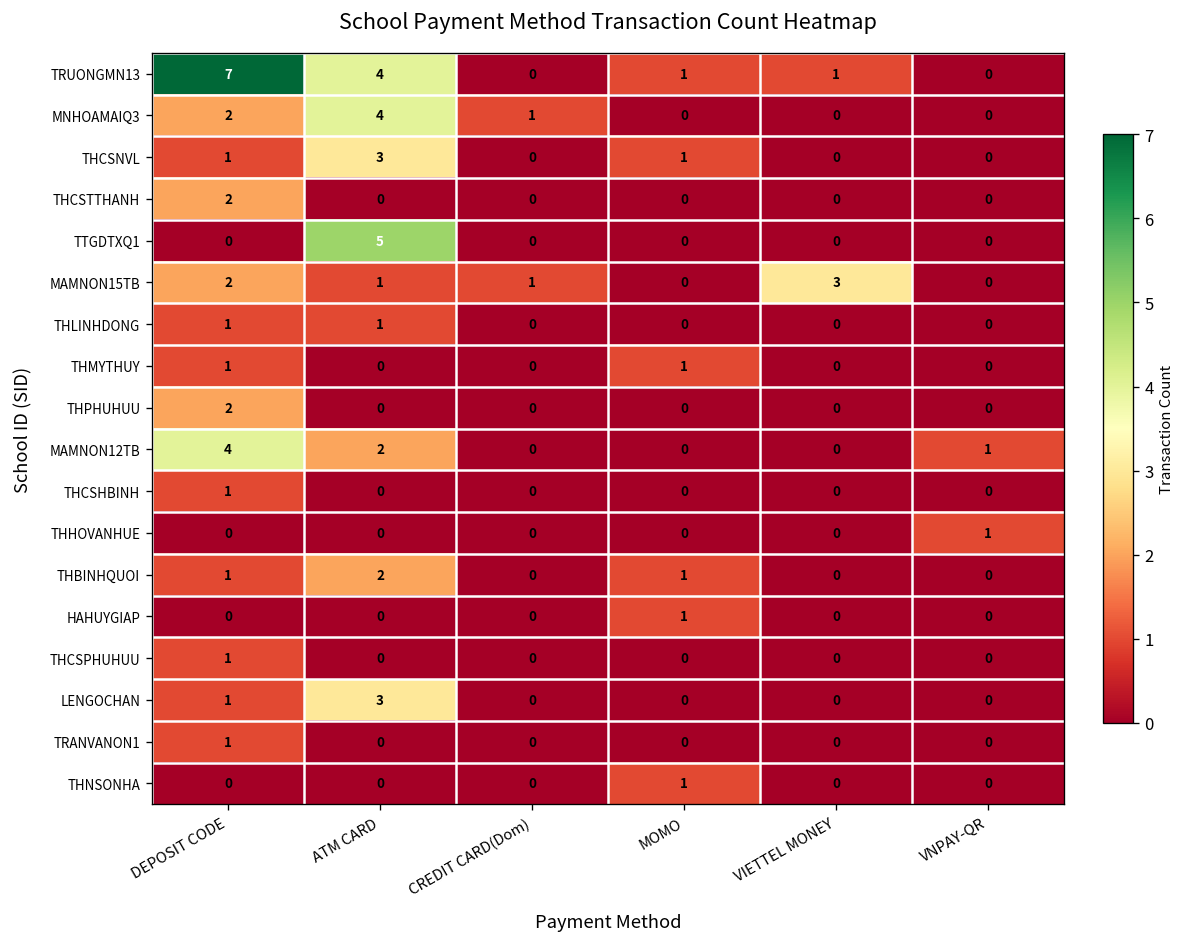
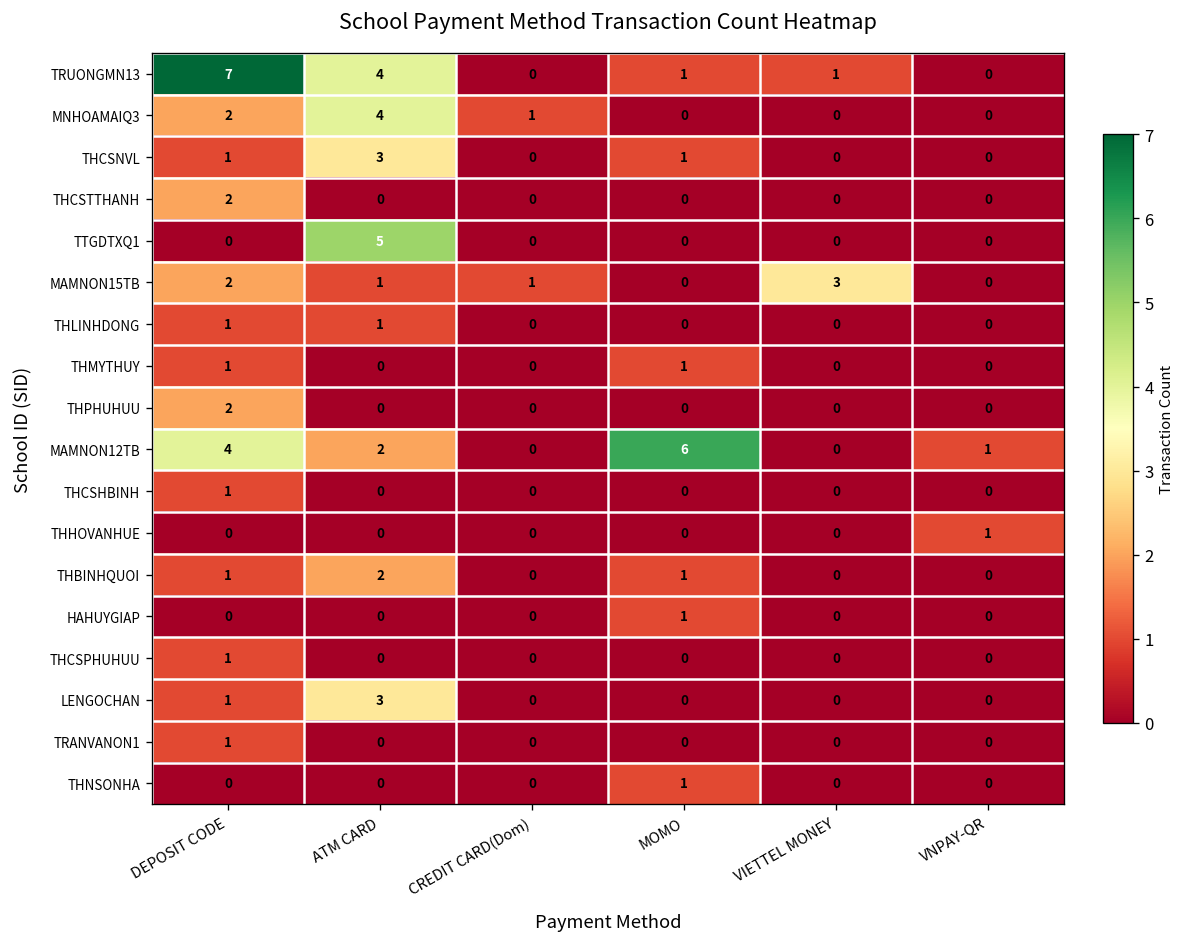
MAMNON12TB, MOMO: 0 -> 6
